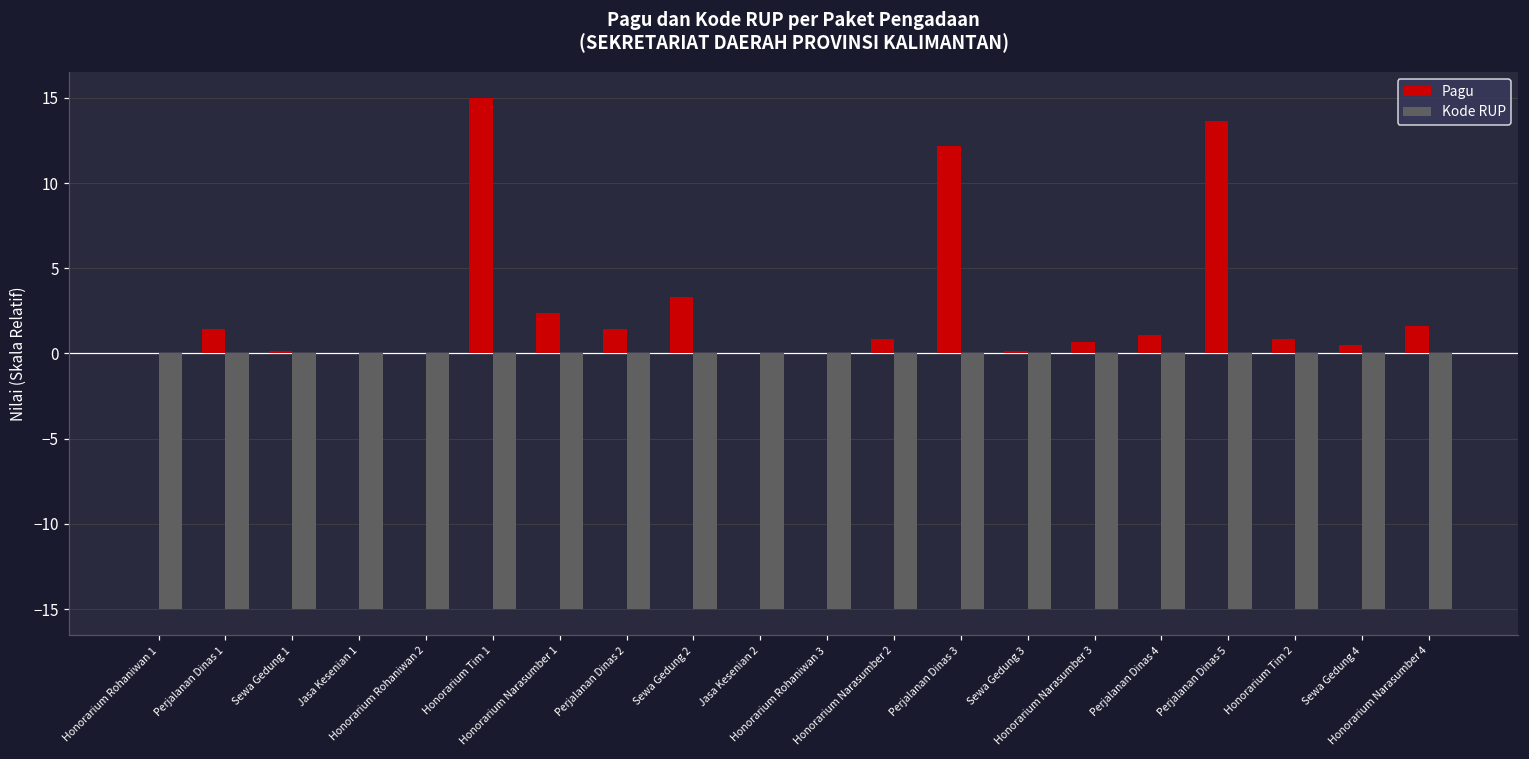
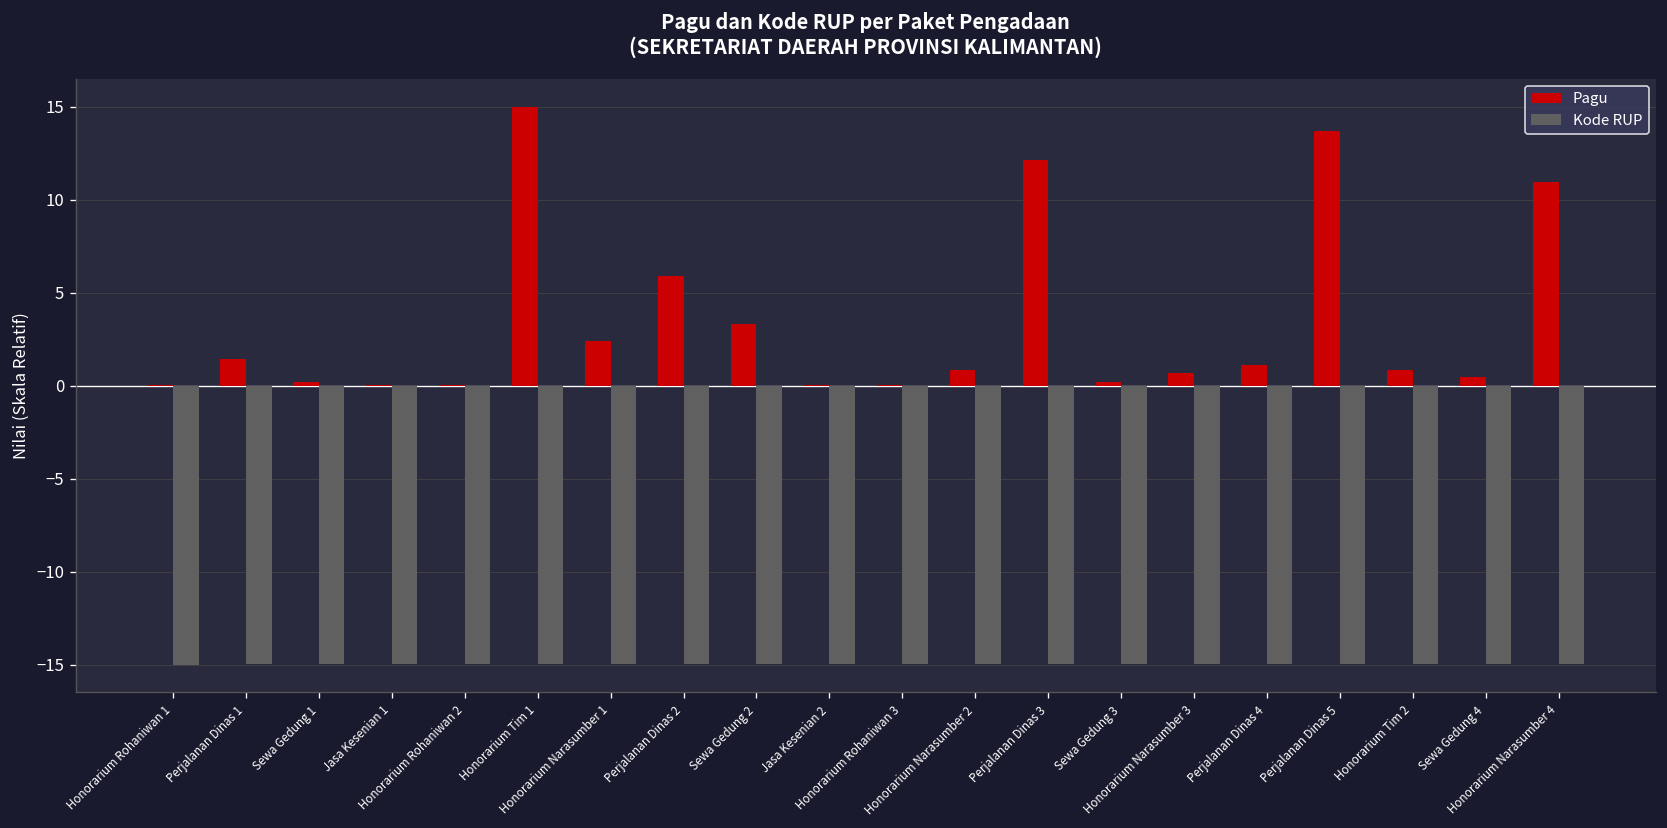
Pagu, Perjalanan Dinas 2: 1.4 -> 5.9
Pagu, Honorarium Narasumber 4: 1.6 -> 11.0
